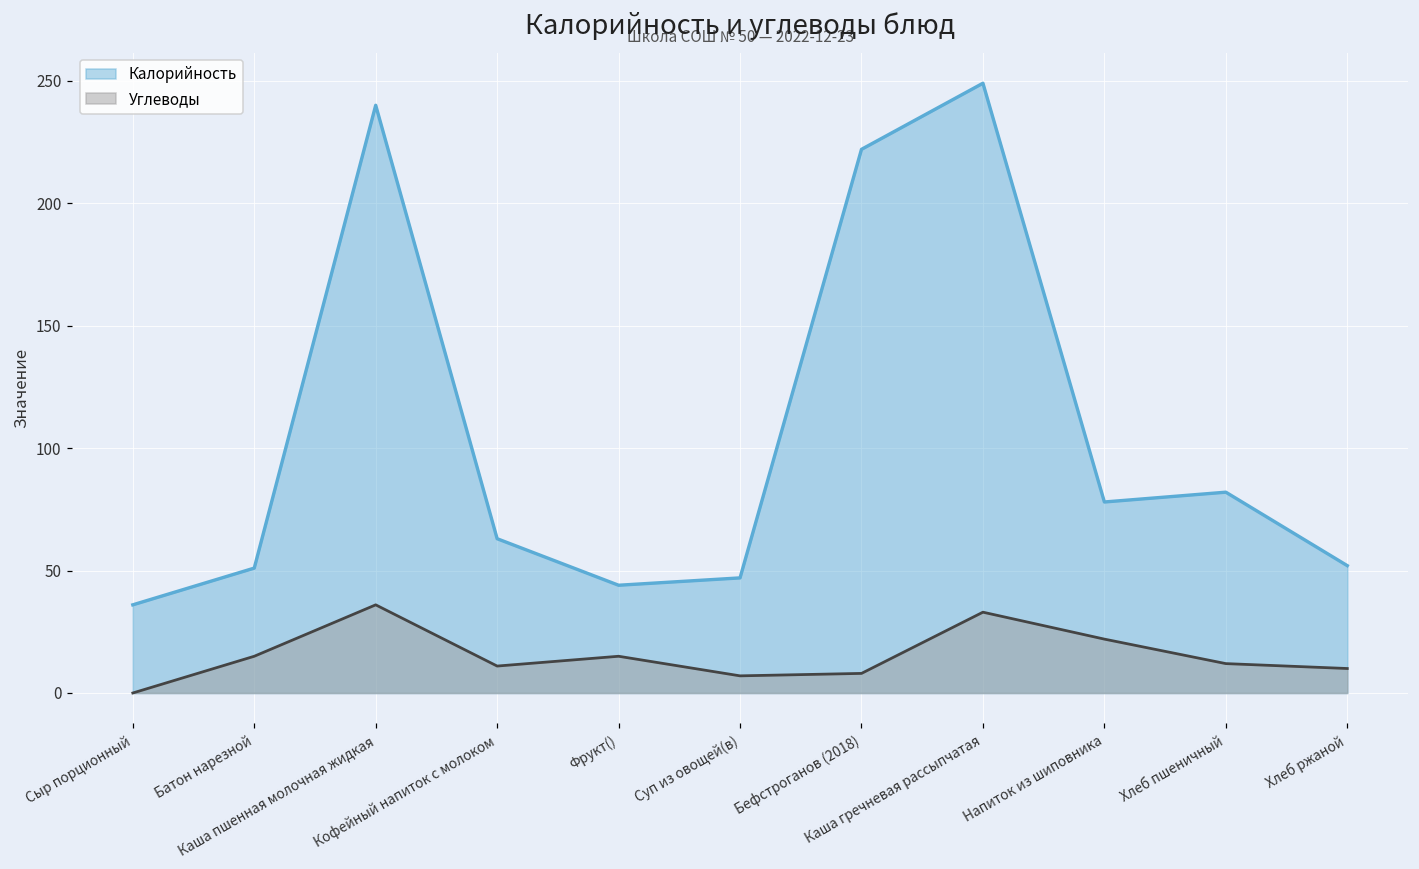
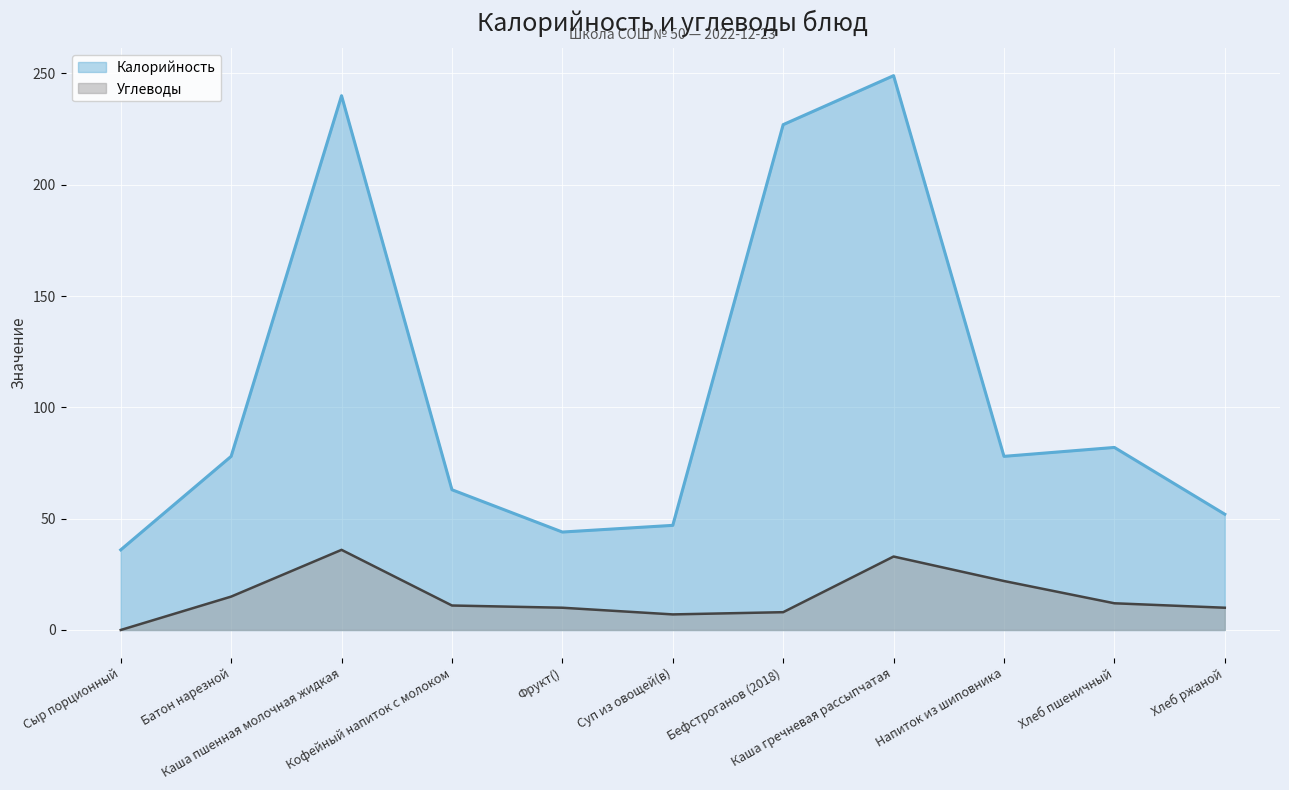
Калорийность, Батон нарезной: 51 -> 78
Углеводы, Фрукт(): 15 -> 10
Калорийность, Бефстроганов (2018): 222 -> 227
